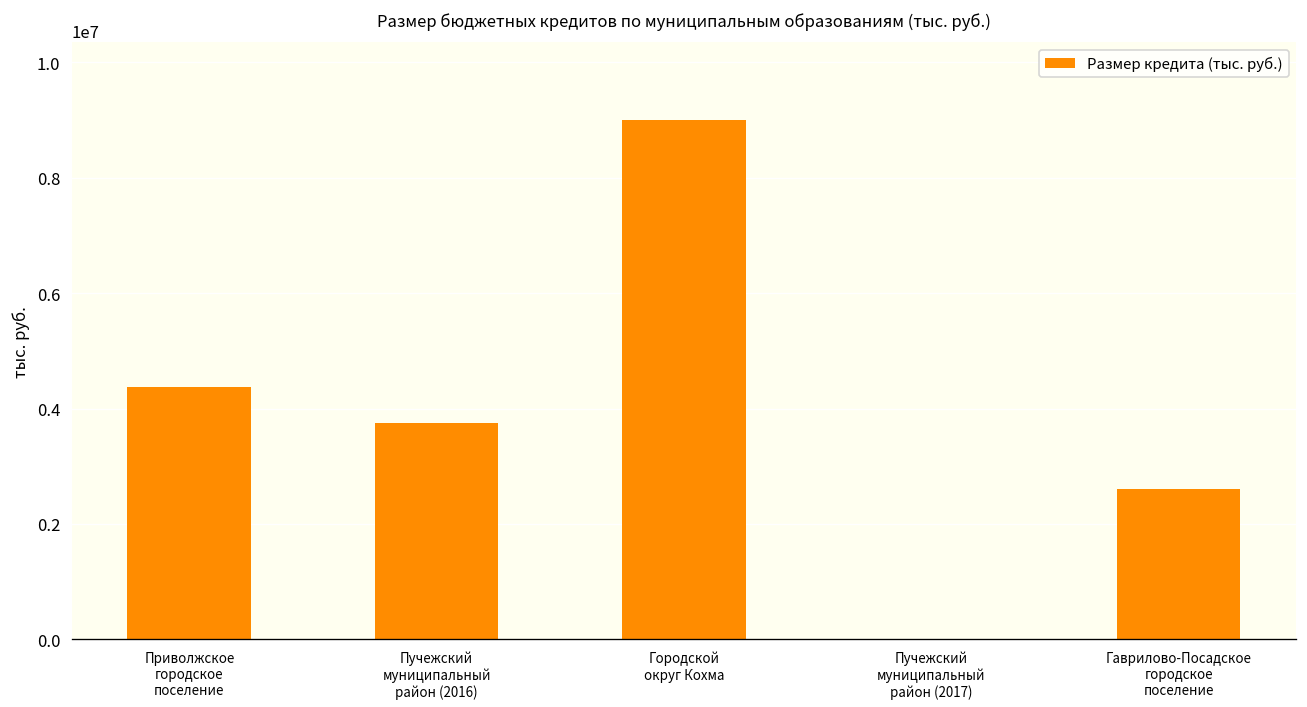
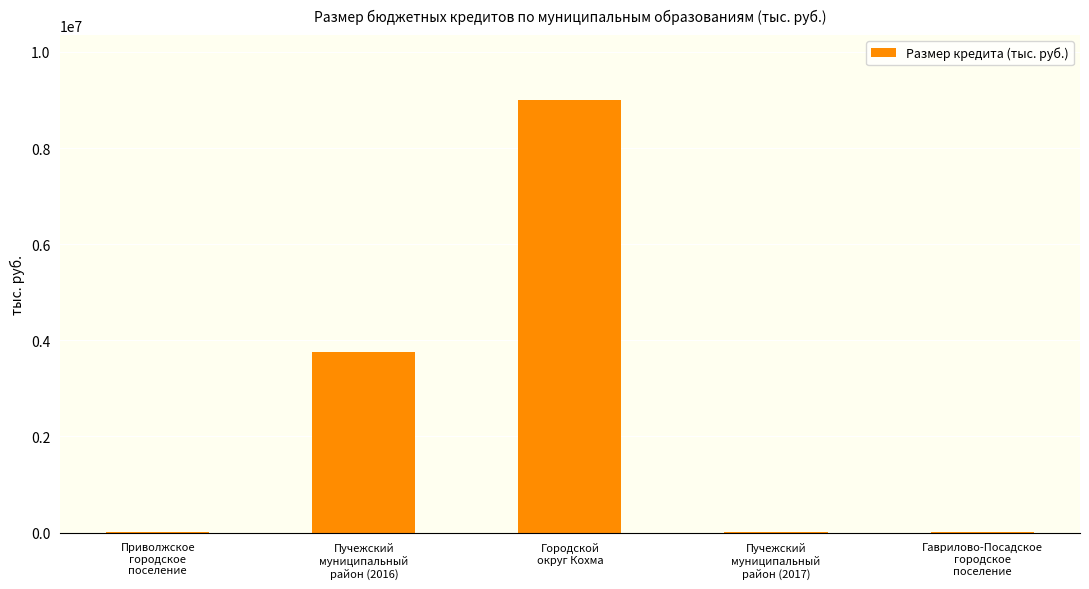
Приволжское городское поселение: 4400000 -> 0
Гаврилово-Посадское городское поселение: 2600000 -> 0
